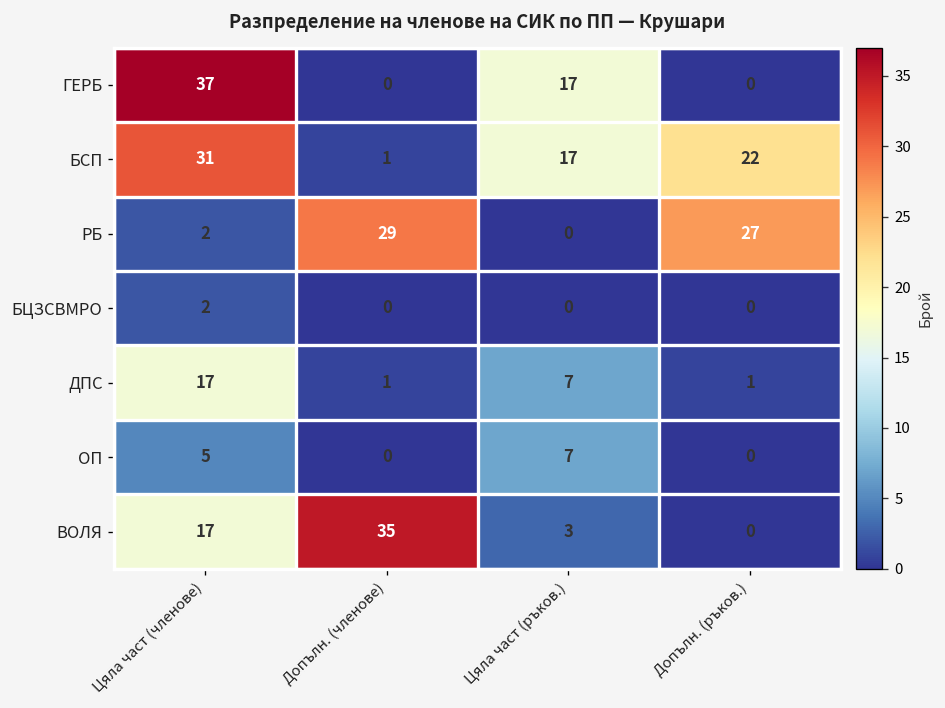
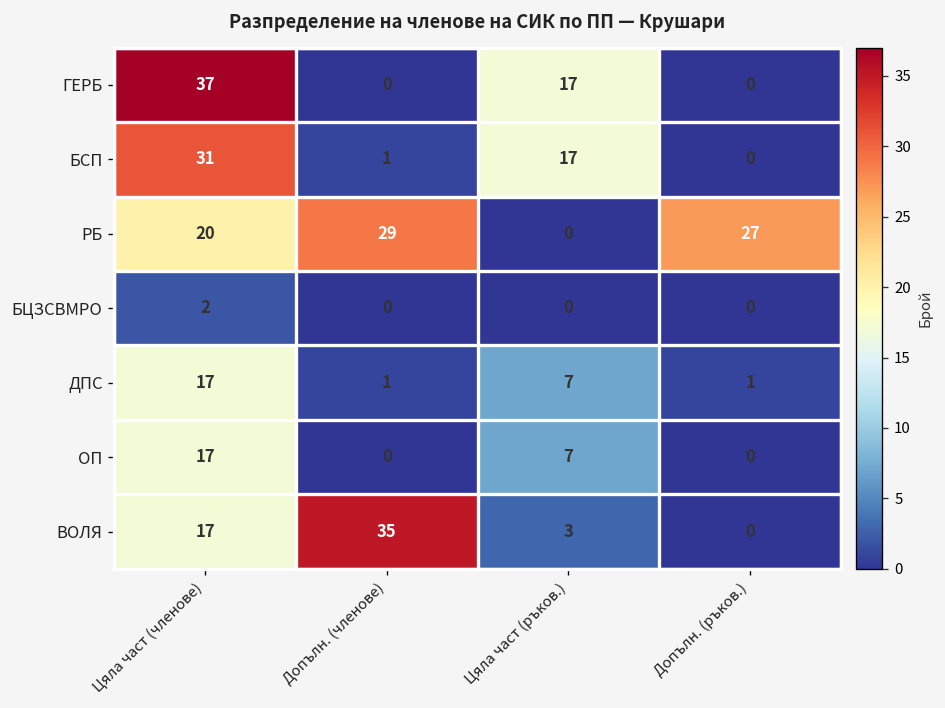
БСП, Допълн. (ръков.): 22 -> 0
РБ, Цяла част (членове): 2 -> 20
ОП, Цяла част (членове): 5 -> 17
